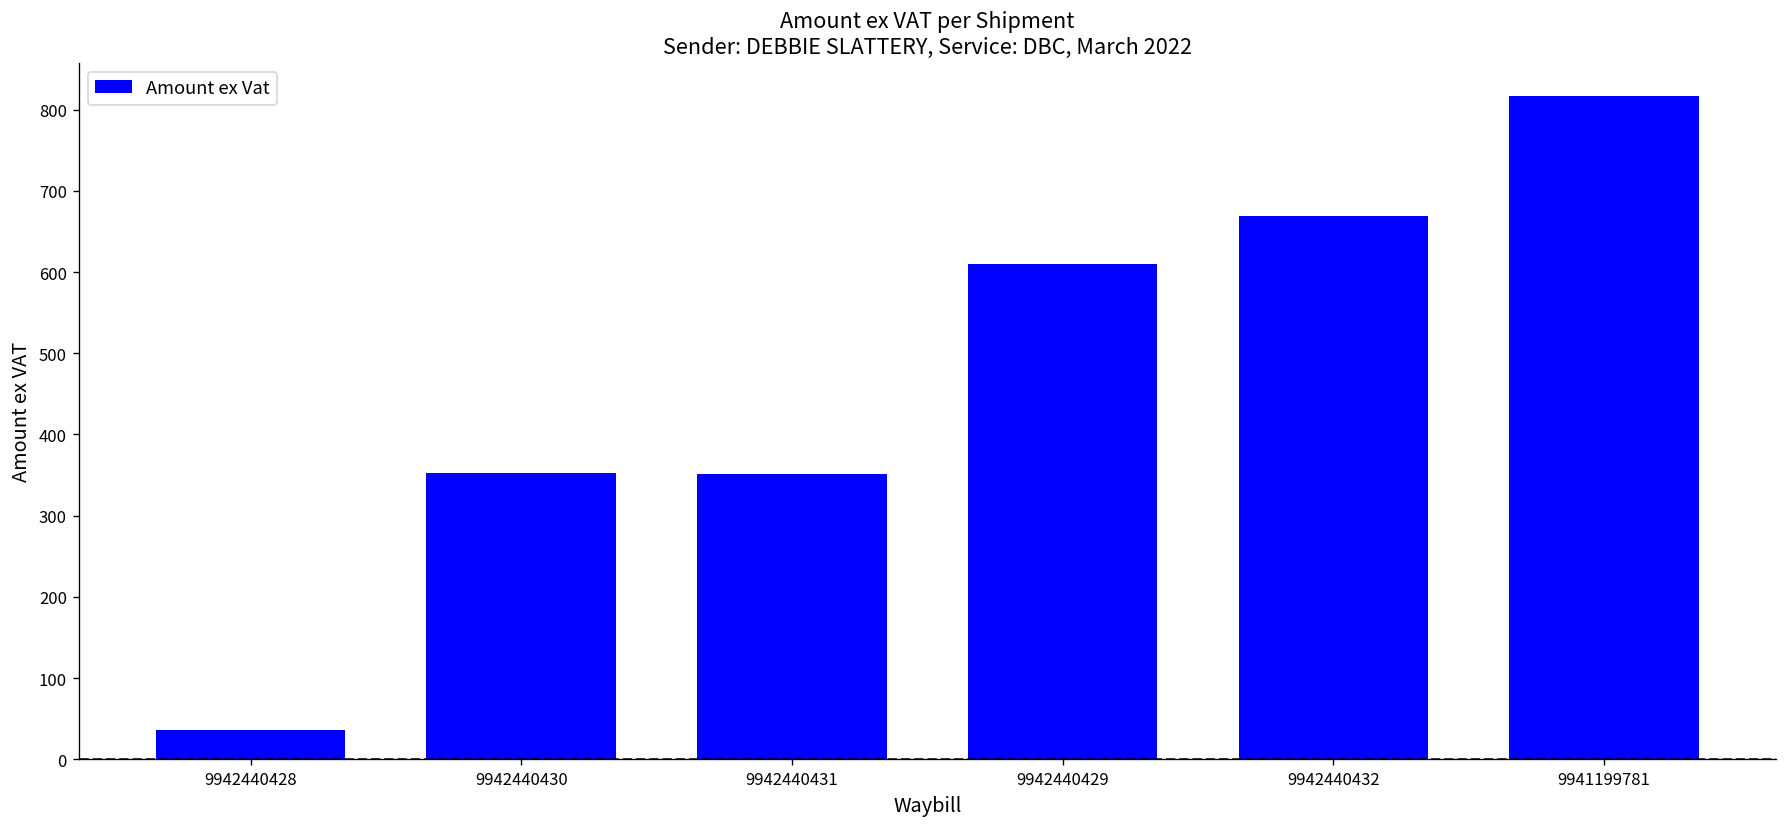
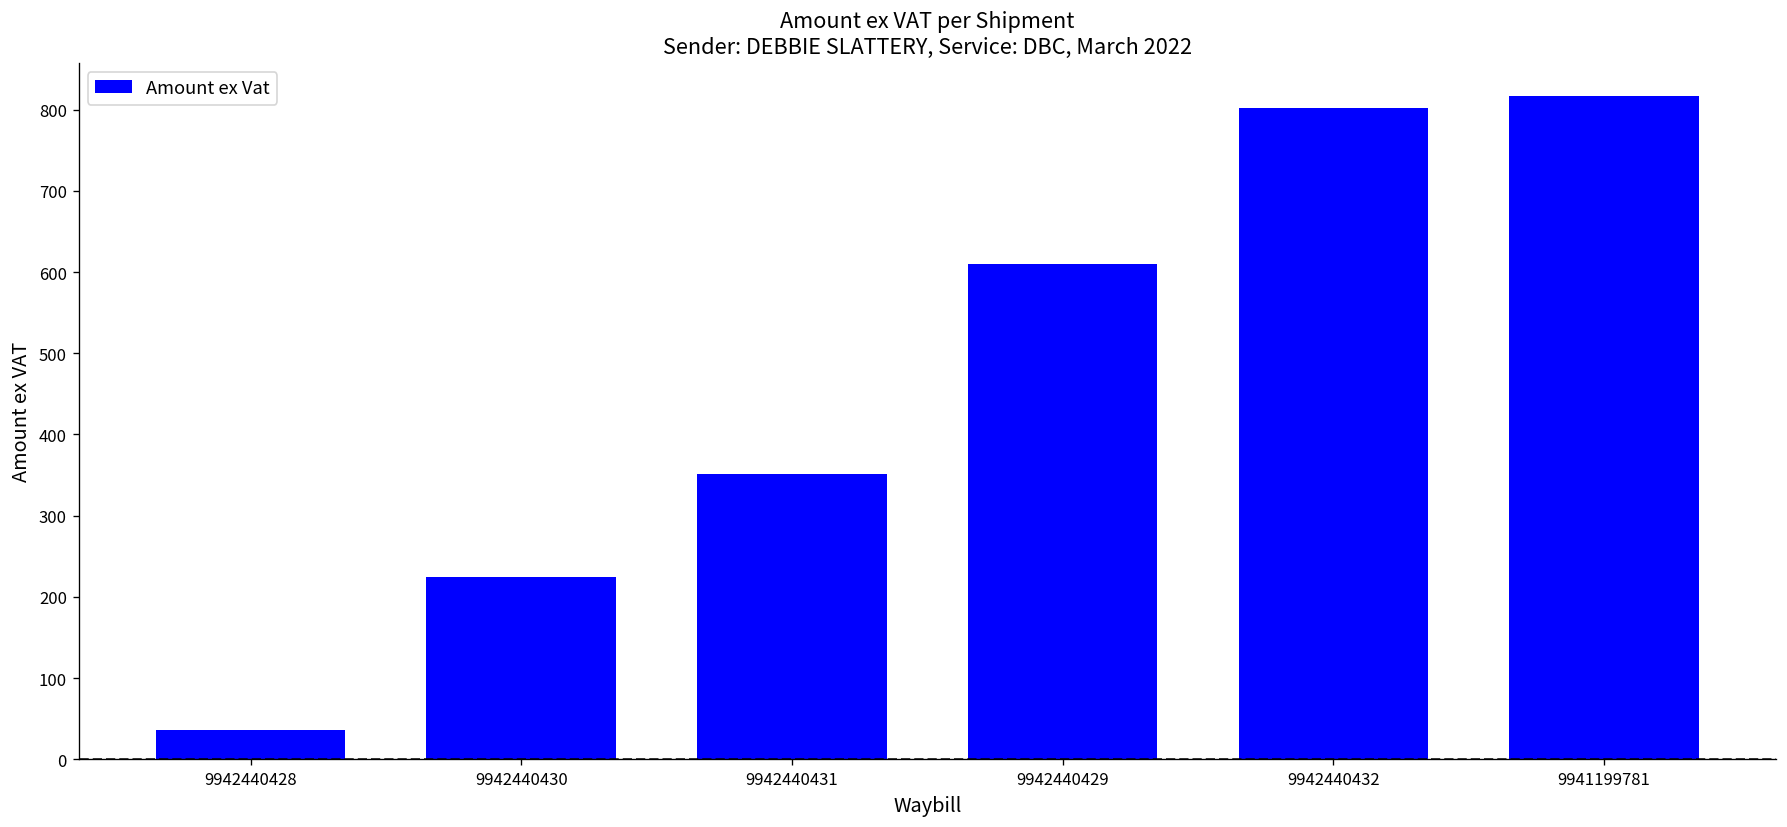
9942440430: 350 -> 220
9942440432: 670 -> 800
